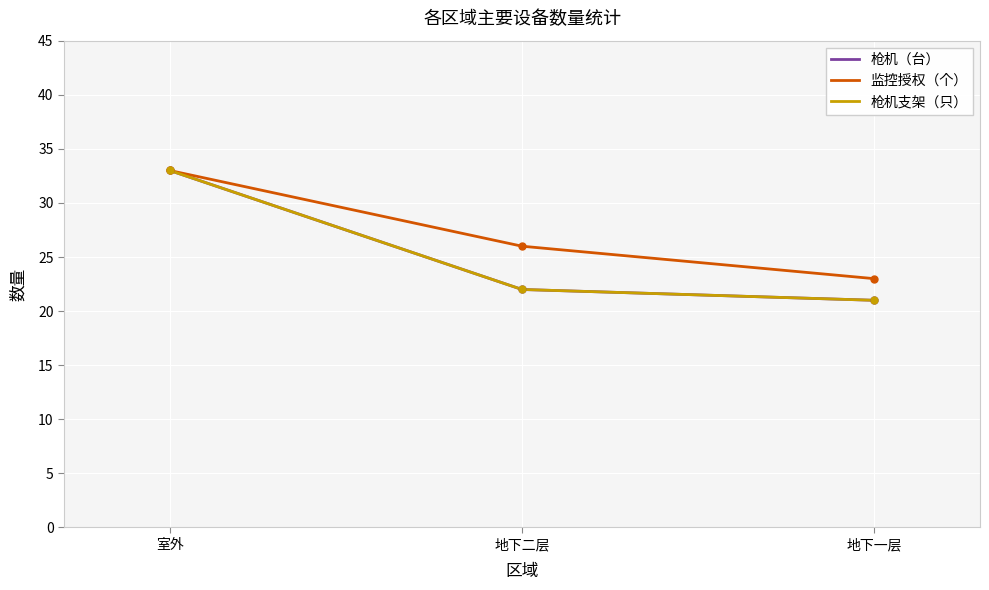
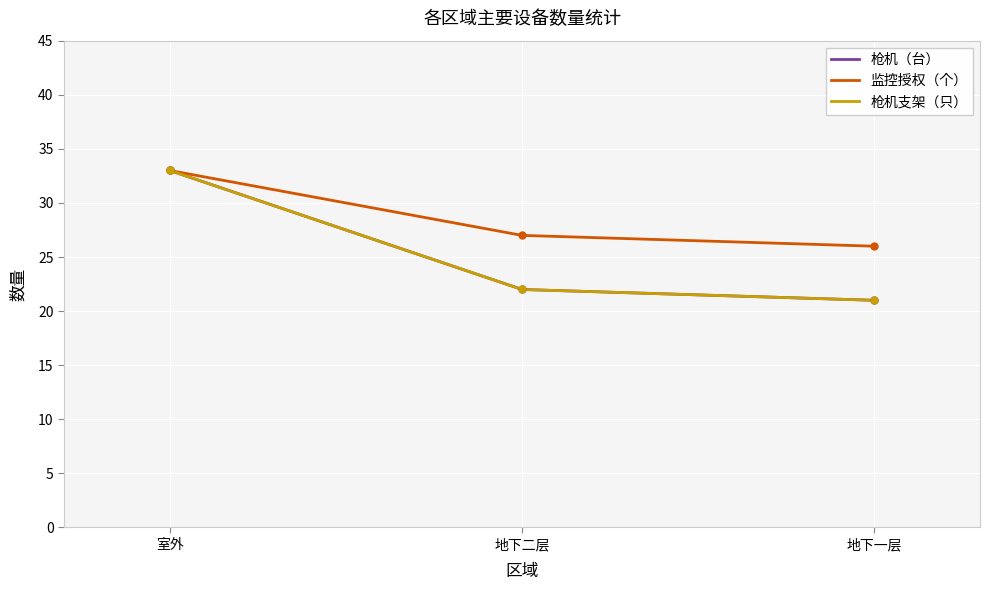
监控授权（个）, 地下二层: 26 -> 27
监控授权（个）, 地下一层: 23 -> 26
